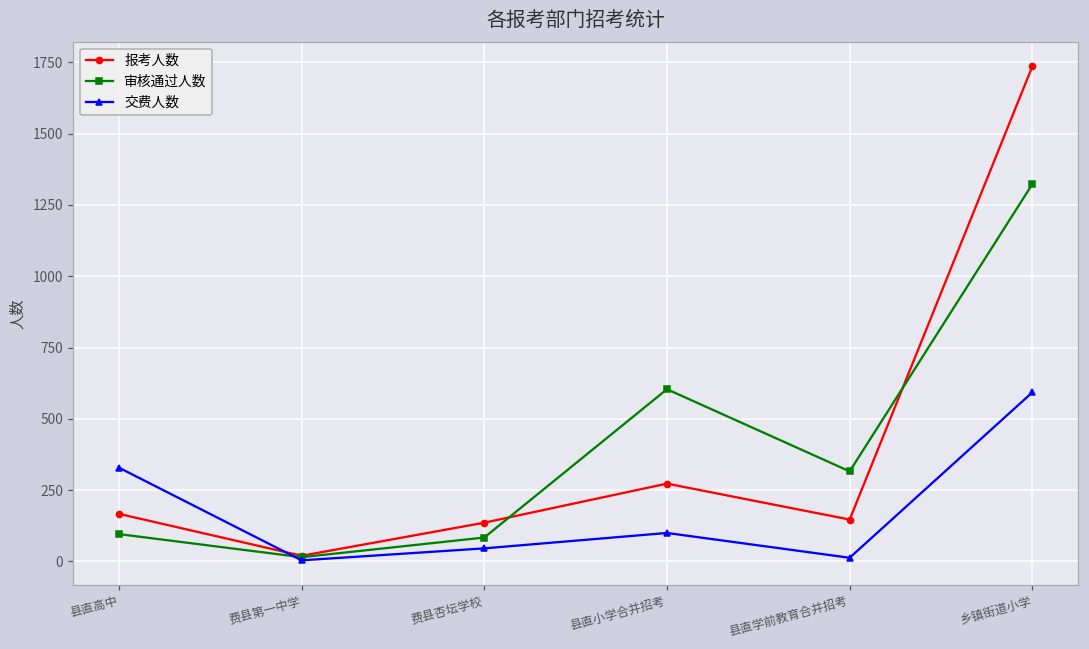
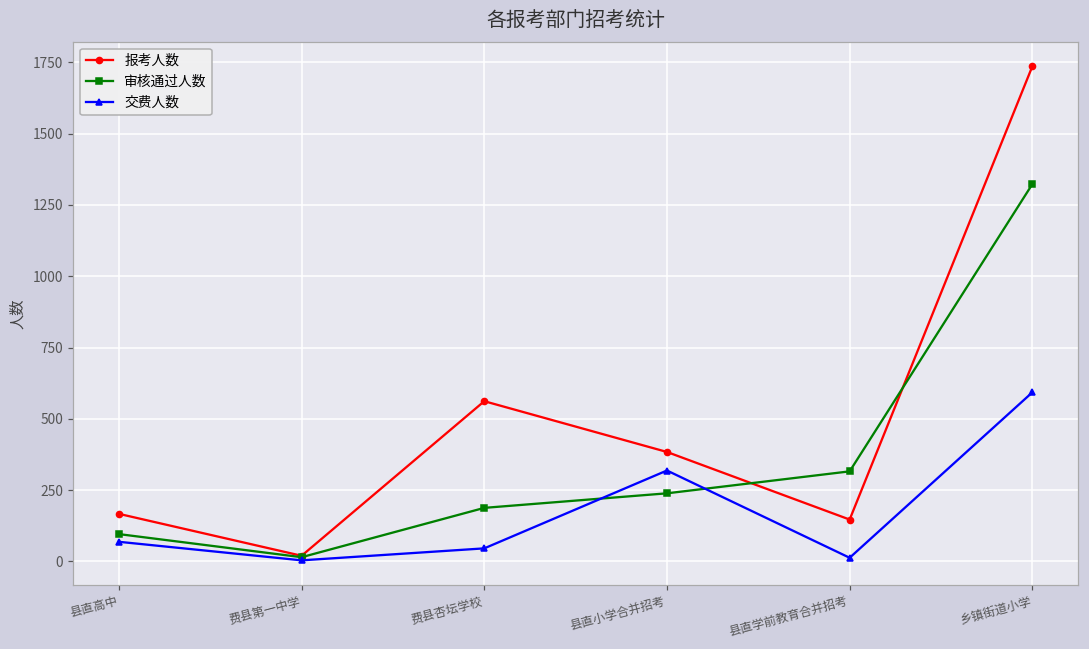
交费人数, 县直高中: 330 -> 70
报考人数, 费县杏坛学校: 140 -> 560
审核通过人数, 费县杏坛学校: 80 -> 190
报考人数, 县直小学合并招考: 270 -> 380
审核通过人数, 县直小学合并招考: 600 -> 240
交费人数, 县直小学合并招考: 100 -> 320
